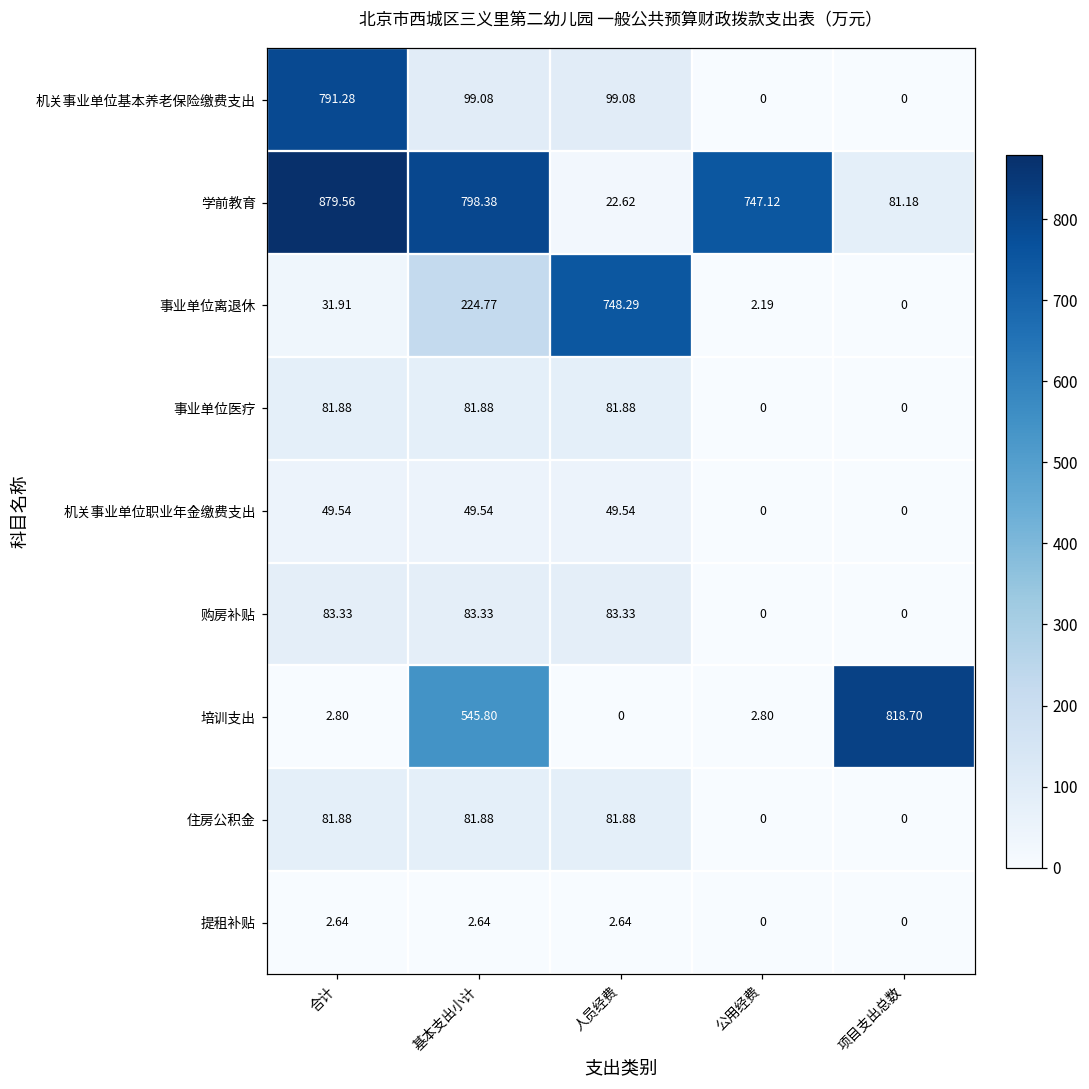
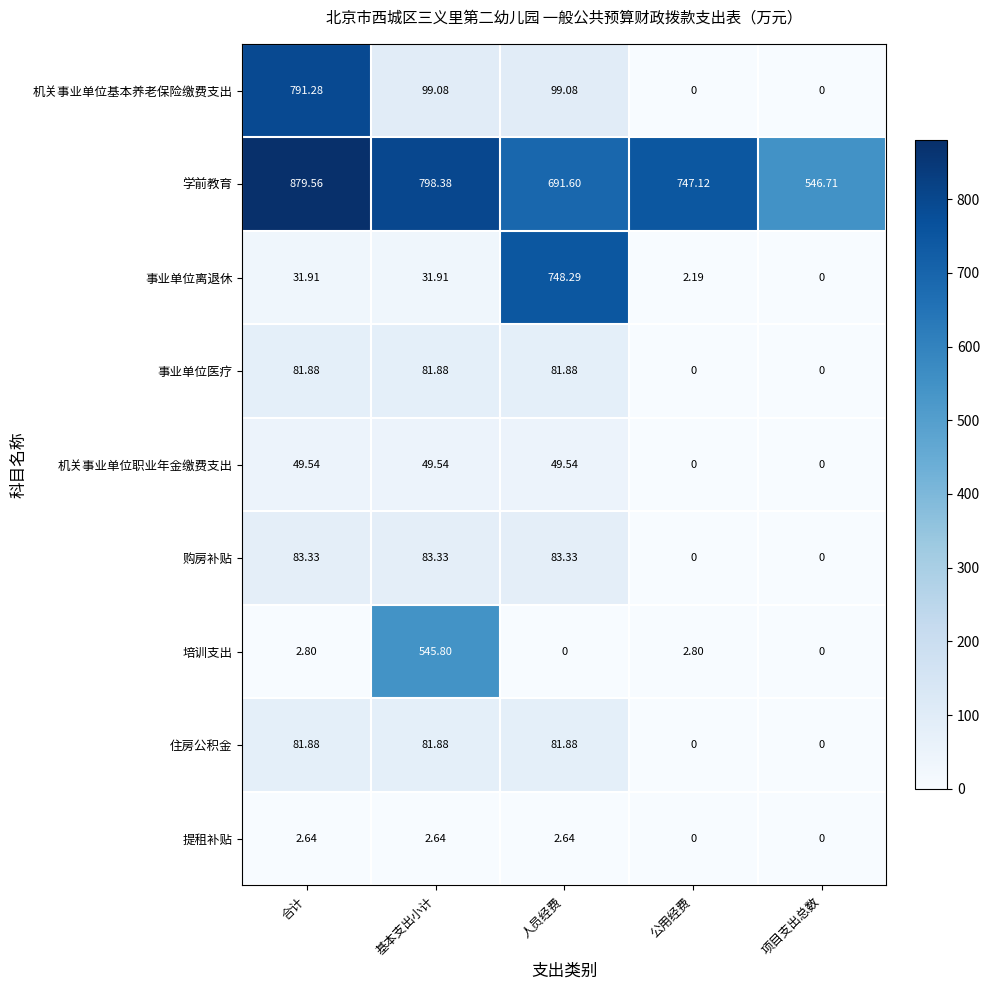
学前教育, 人员经费: 22.62 -> 691.60
学前教育, 项目支出总数: 81.18 -> 546.71
事业单位离退休, 基本支出小计: 224.77 -> 31.91
培训支出, 项目支出总数: 818.70 -> 0
